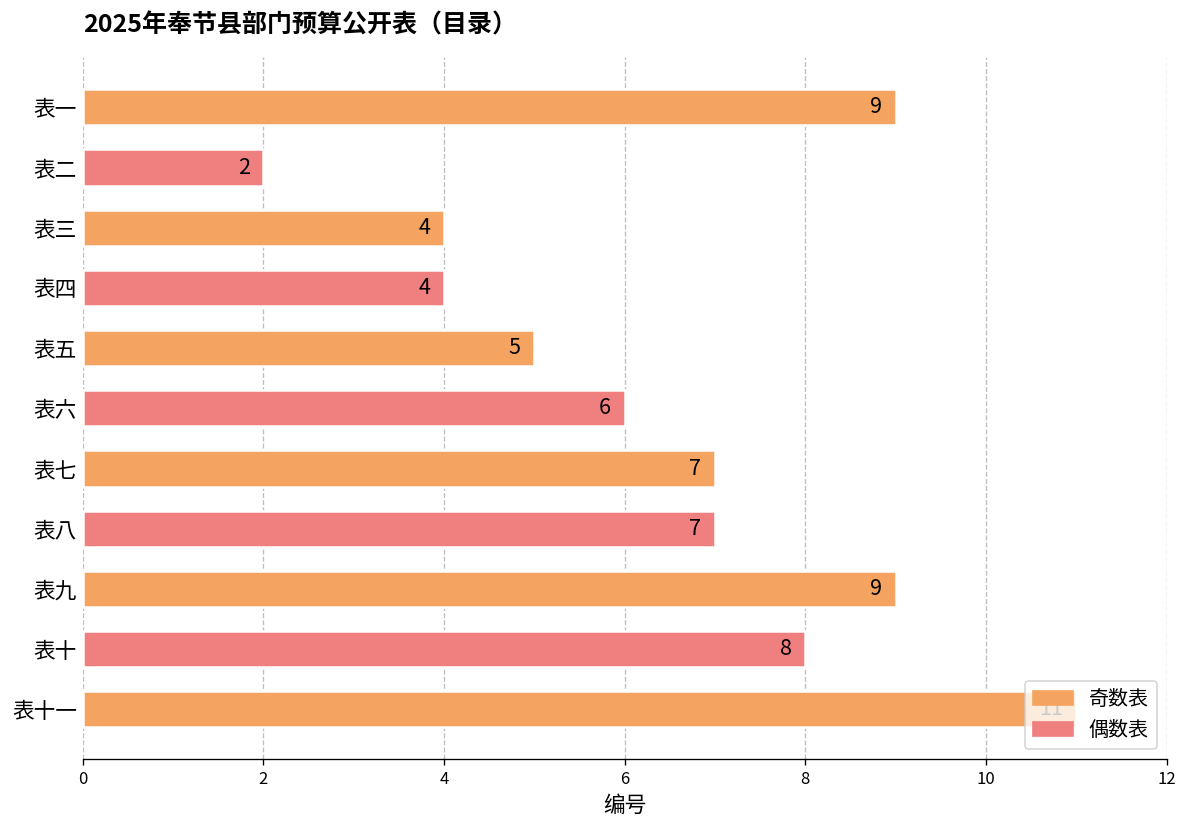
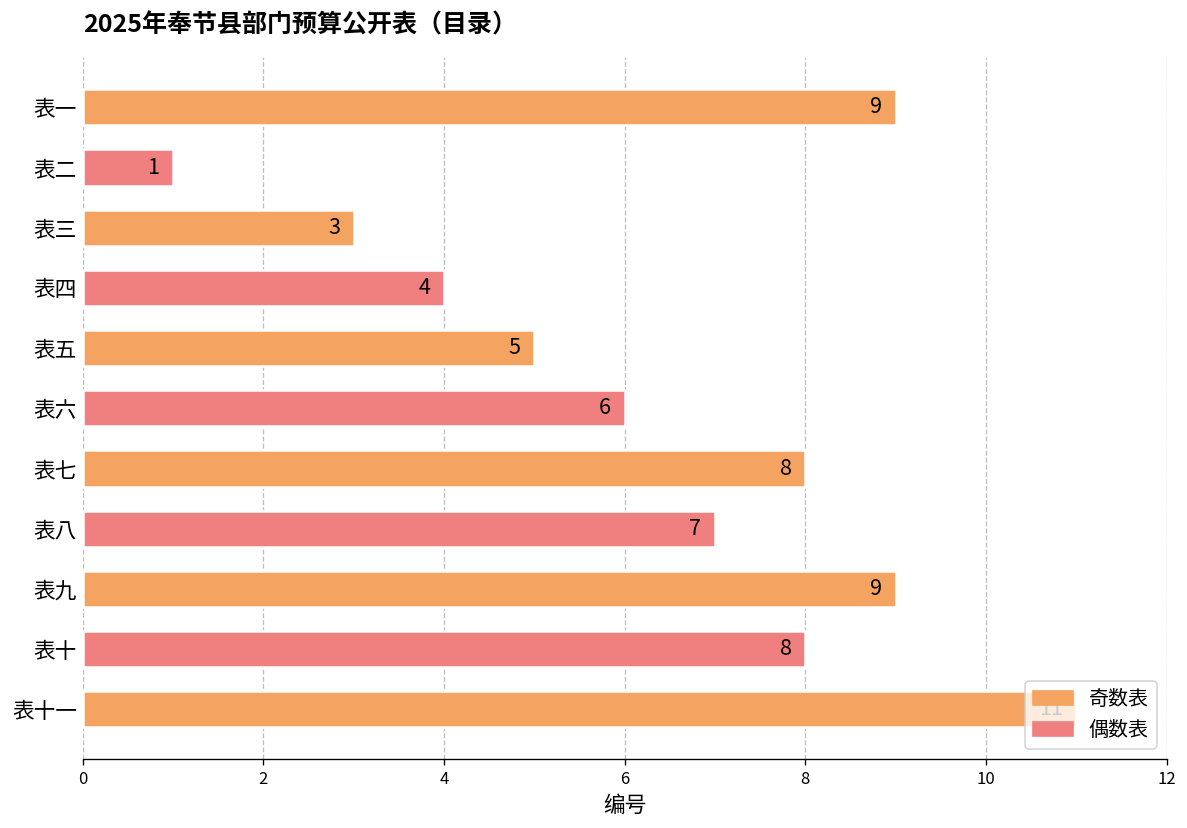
表二: 2 -> 1
表三: 4 -> 3
表七: 7 -> 8
